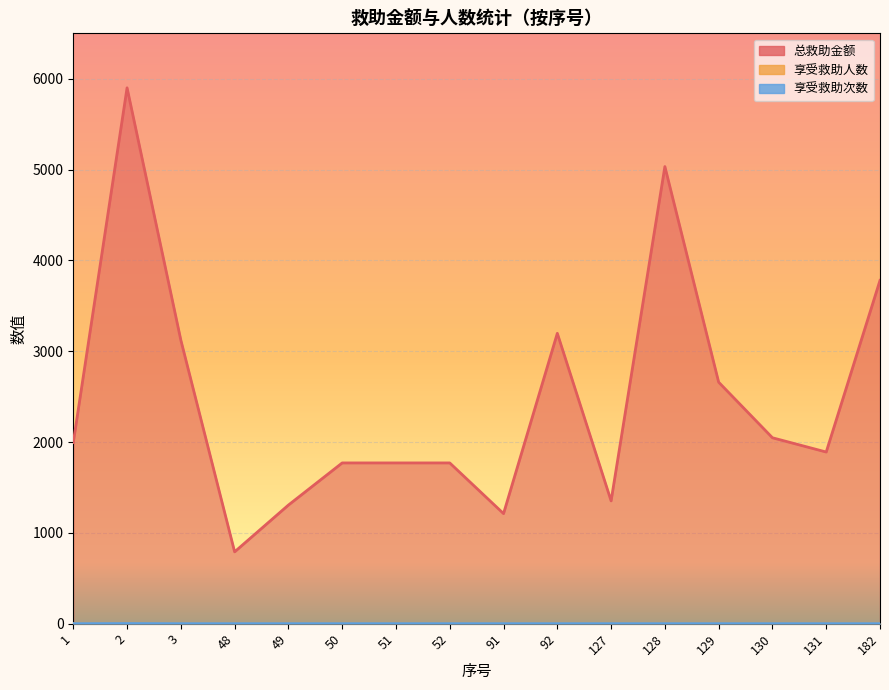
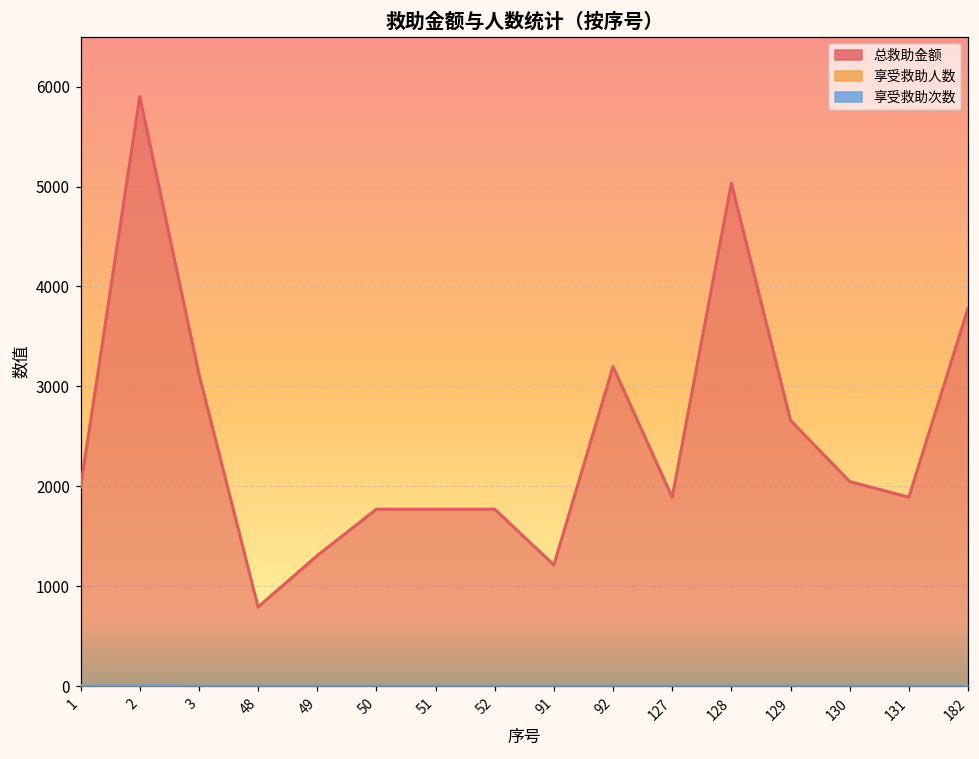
总救助金额, 127: 1400 -> 1900
